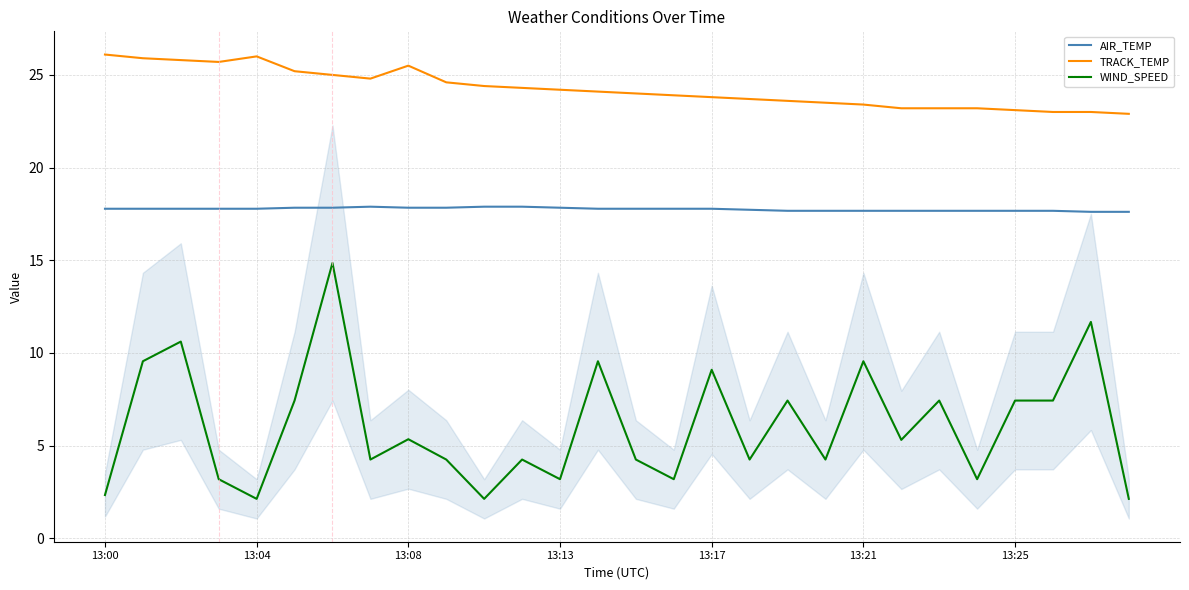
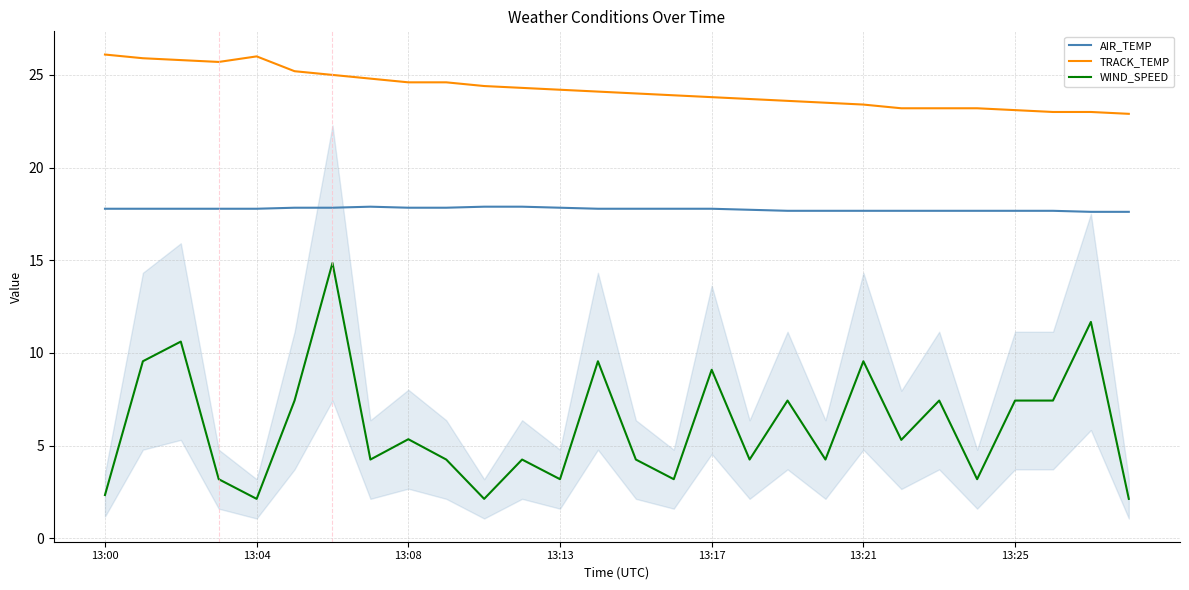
TRACK_TEMP, 13:08: 25.5 -> 24.6
